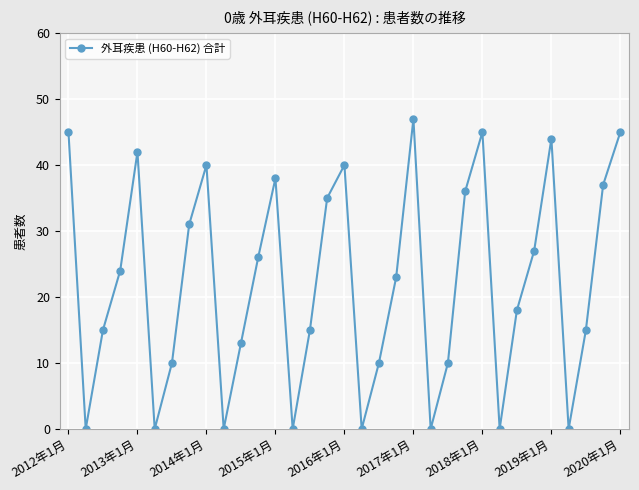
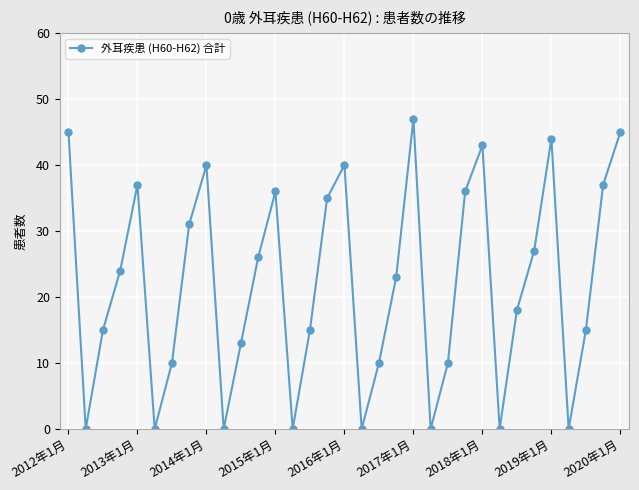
2013年1月: 42 -> 37
2015年1月: 38 -> 36
2018年1月: 45 -> 43
